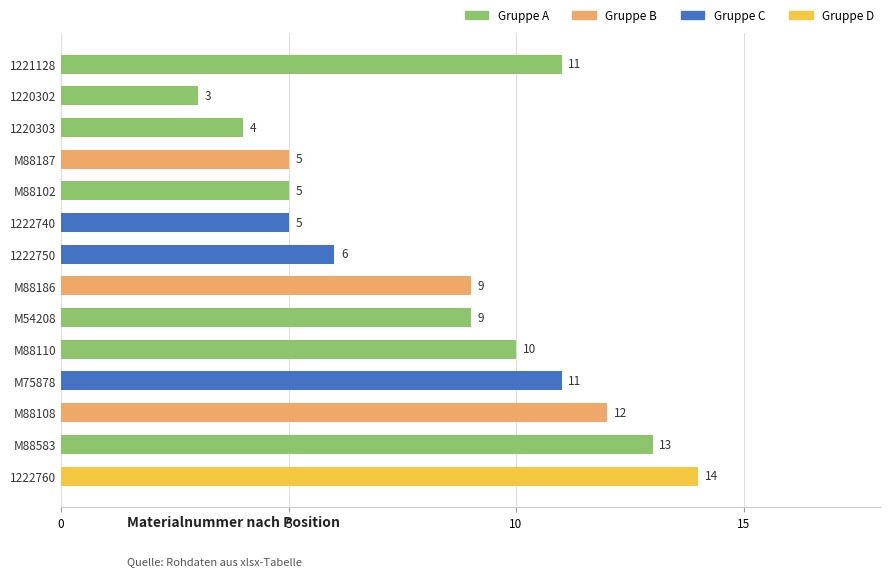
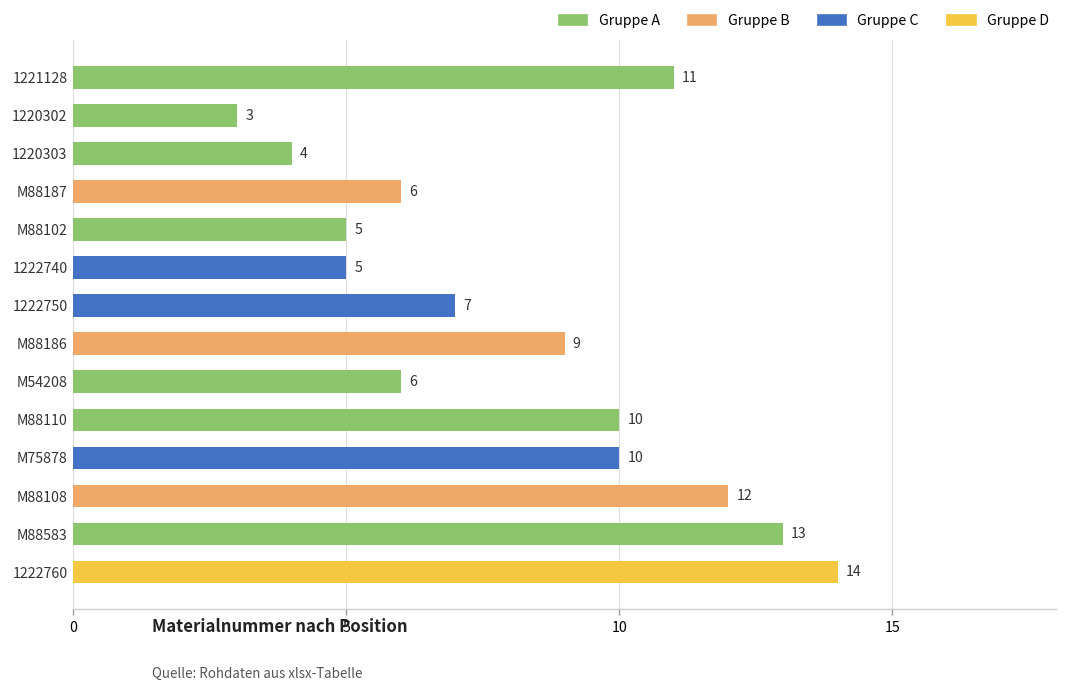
M88187: 5 -> 6
1222750: 6 -> 7
M54208: 9 -> 6
M75878: 11 -> 10
